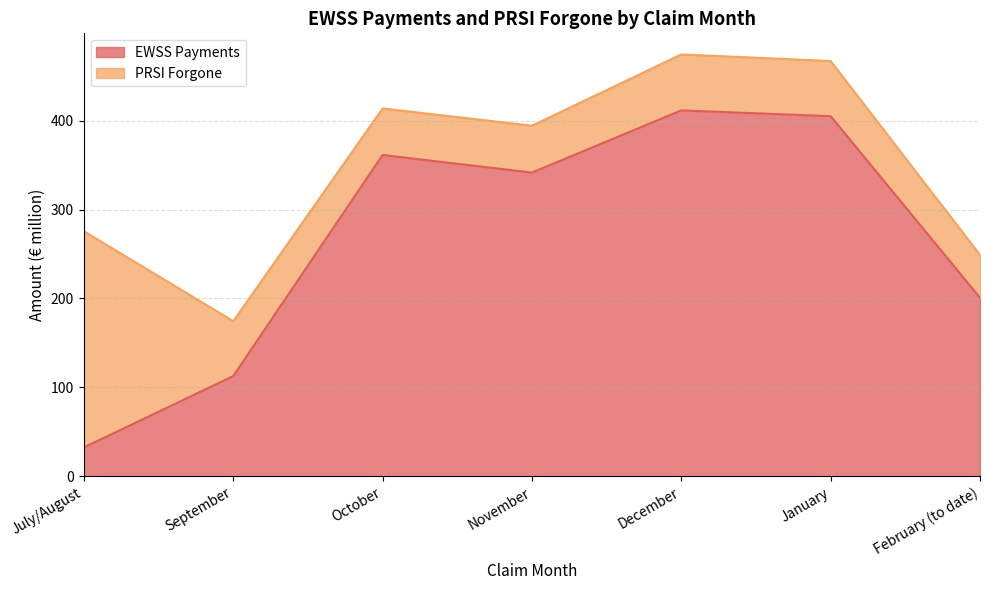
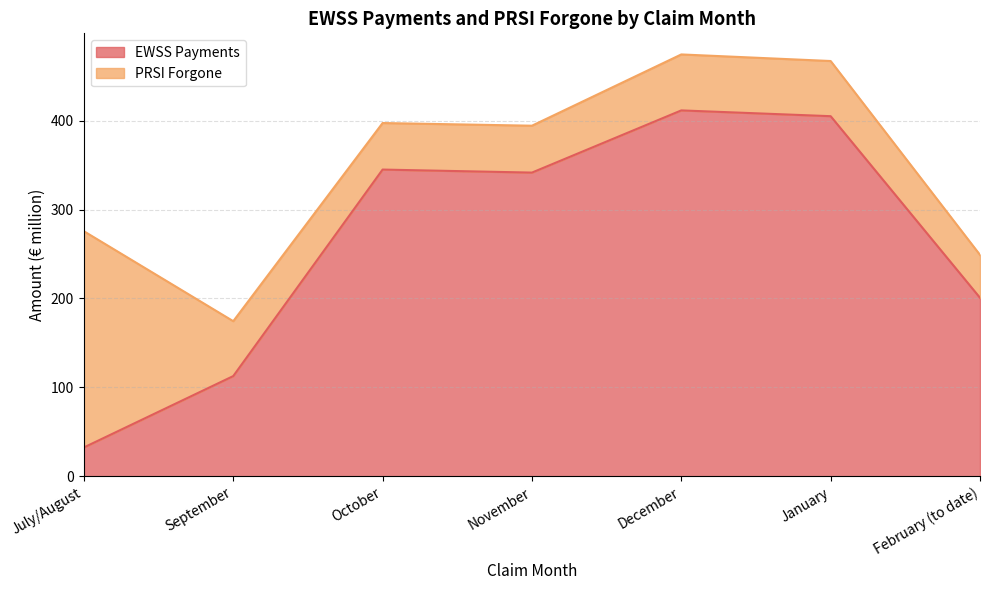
EWSS Payments, October: 360 -> 340
